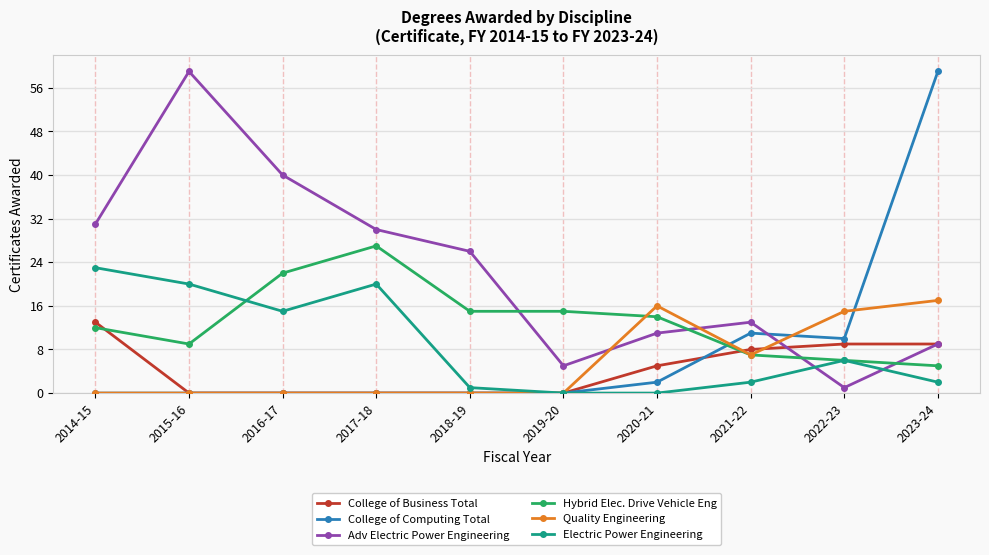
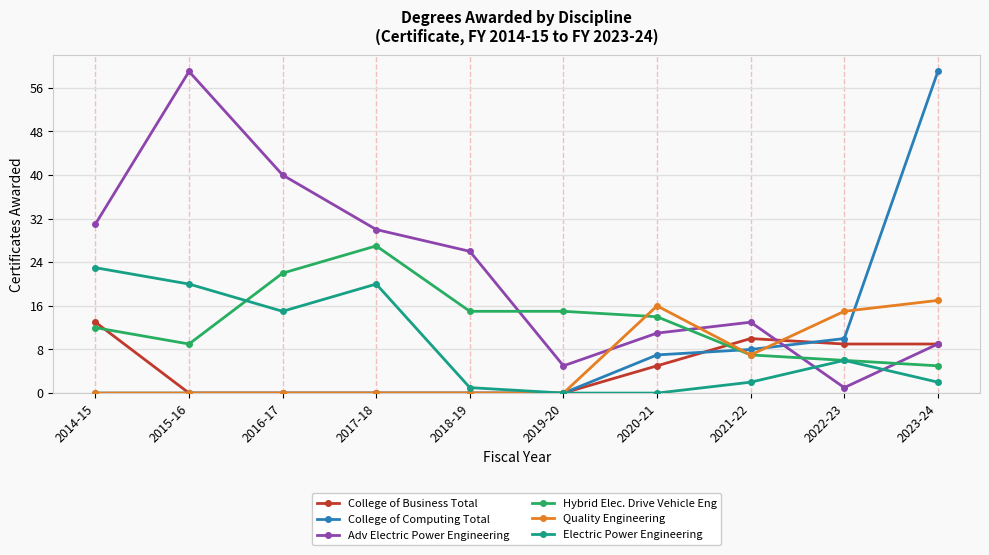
College of Computing Total, 2020-21: 2 -> 7
College of Business Total, 2021-22: 8 -> 10
College of Computing Total, 2021-22: 11 -> 8
